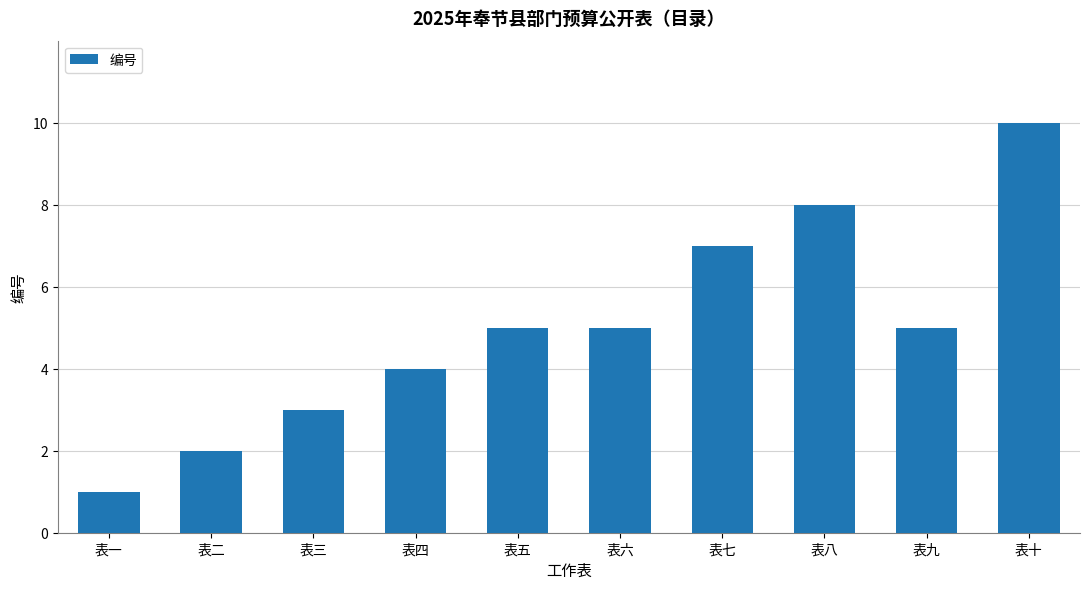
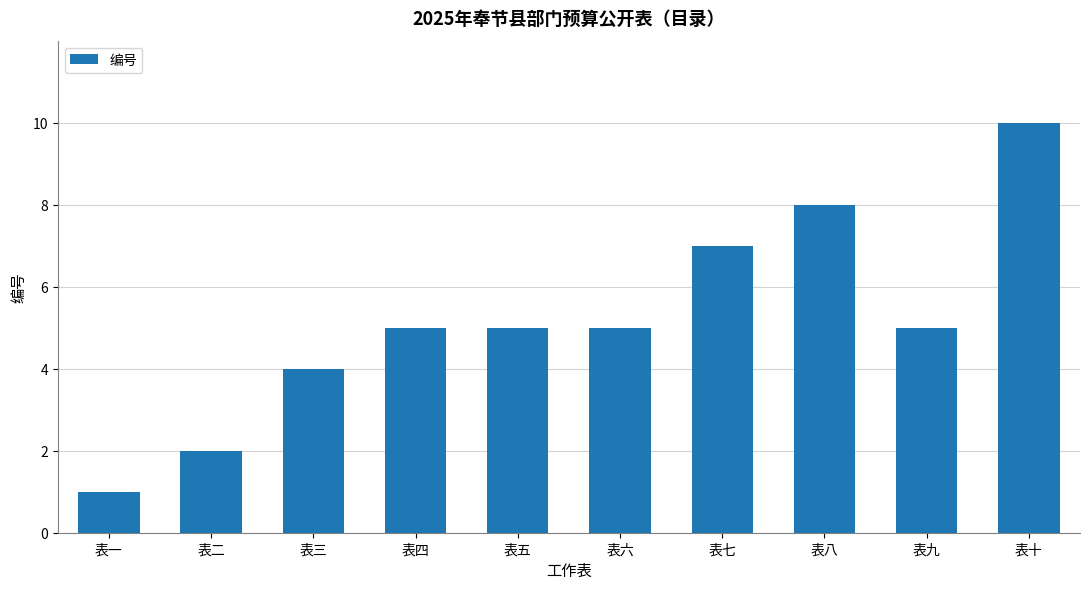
表三: 3 -> 4
表四: 4 -> 5
